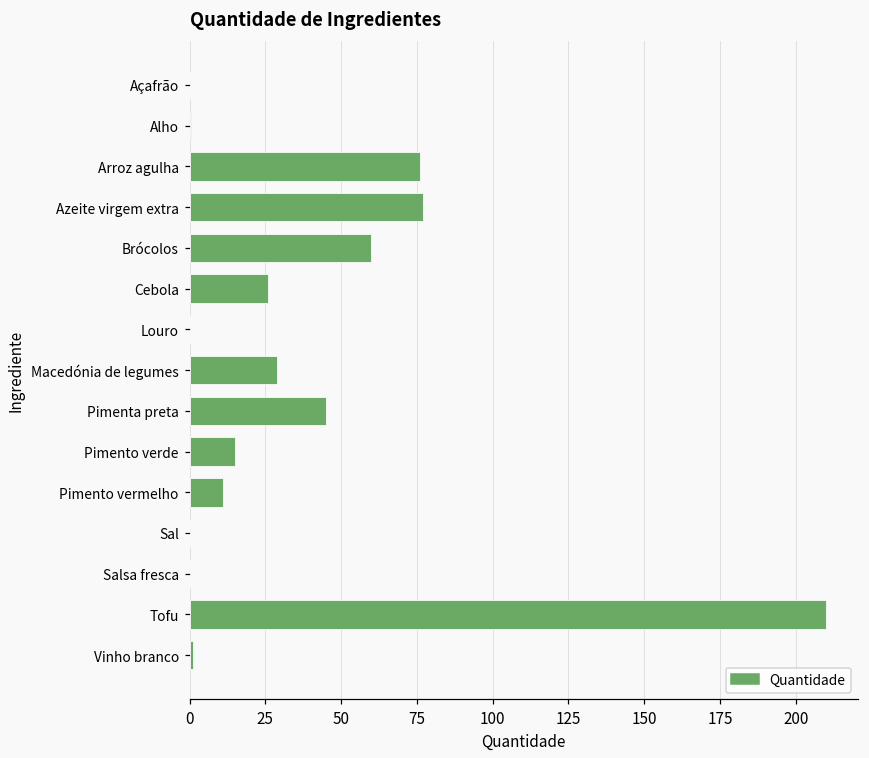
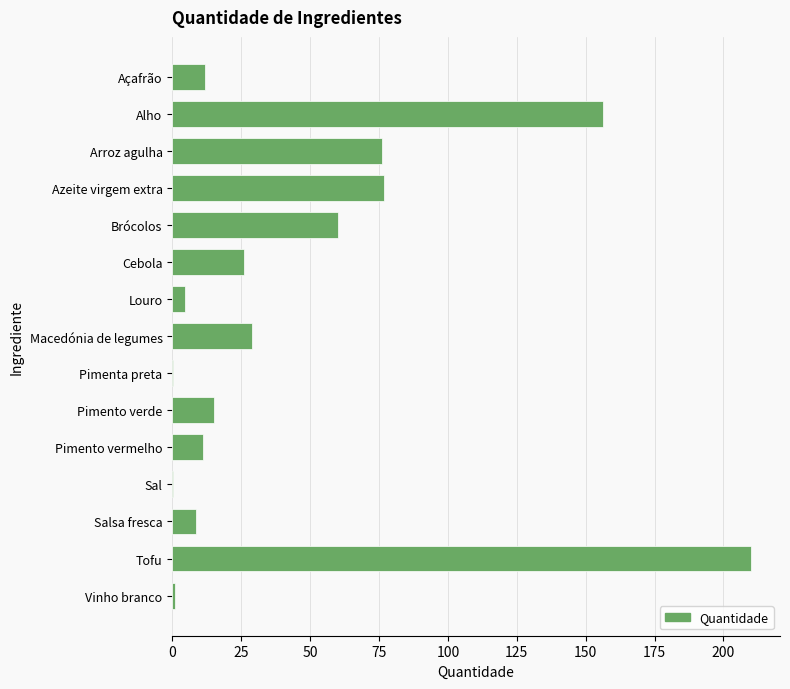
Açafrão: 0 -> 12
Alho: 1 -> 156
Louro: 0 -> 4
Pimenta preta: 45 -> 0
Salsa fresca: 0 -> 8
